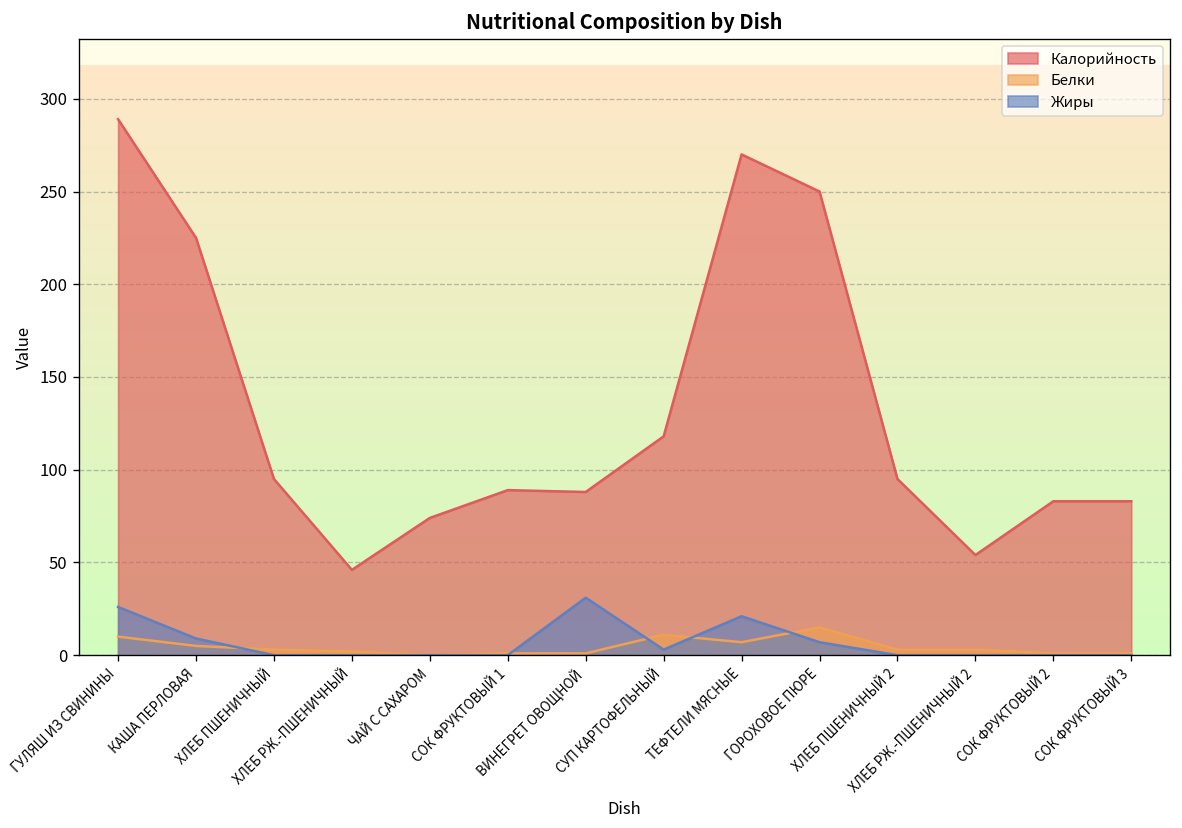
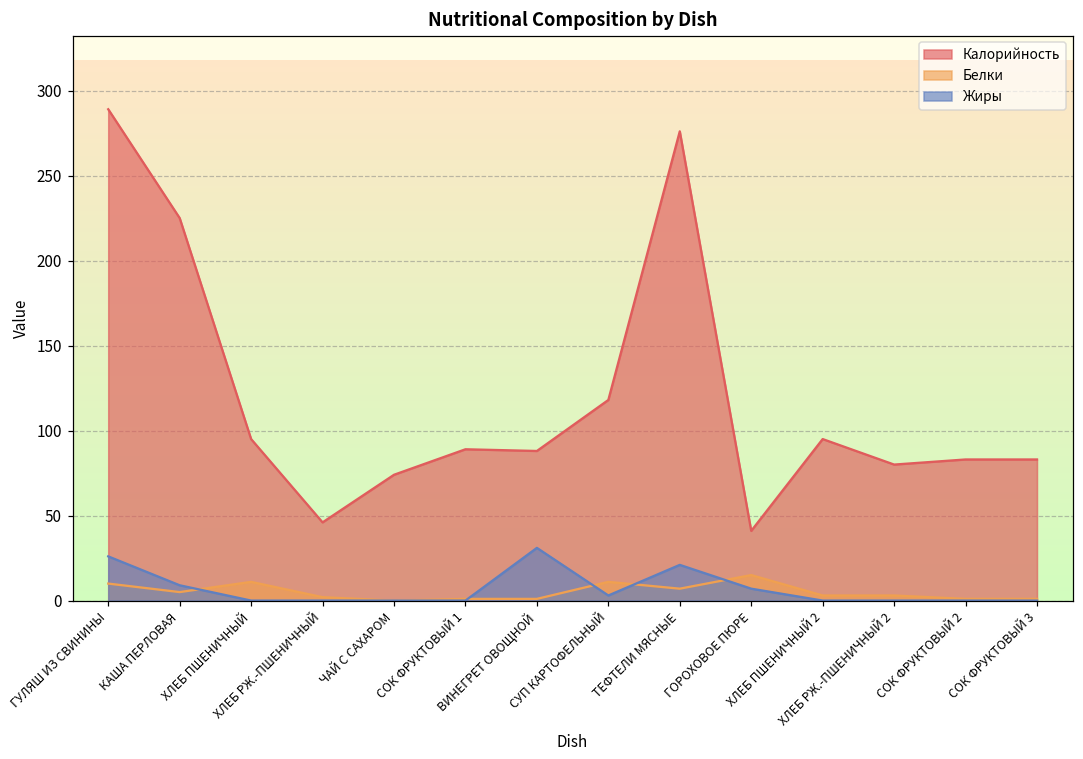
Белки, ХЛЕБ ПШЕНИЧНЫЙ: 3 -> 11
Калорийность, ТЕФТЕЛИ МЯСНЫЕ: 270 -> 276
Калорийность, ГОРОХОВОЕ ПЮРЕ: 250 -> 41
Калорийность, ХЛЕБ РЖ.-ПШЕНИЧНЫЙ 2: 54 -> 80
